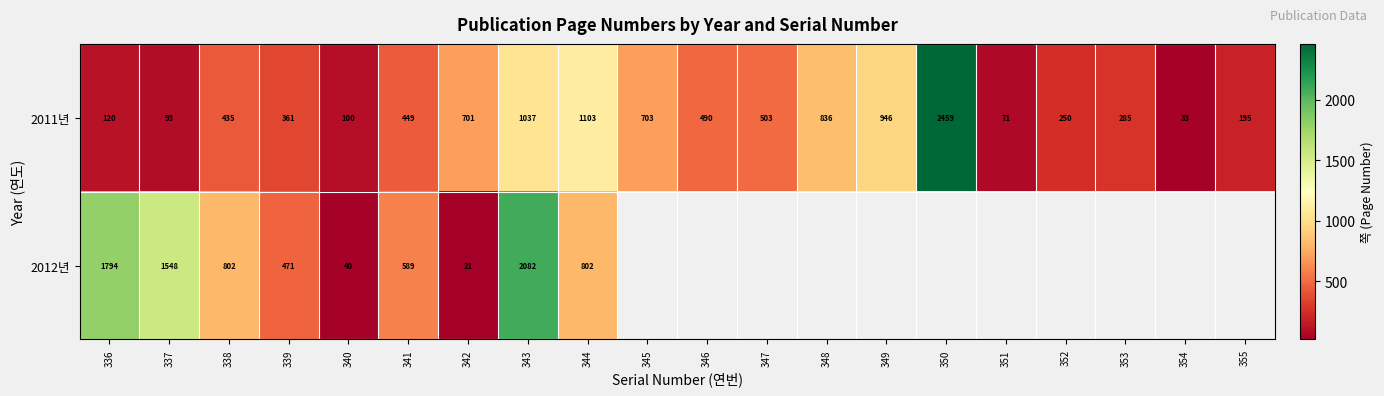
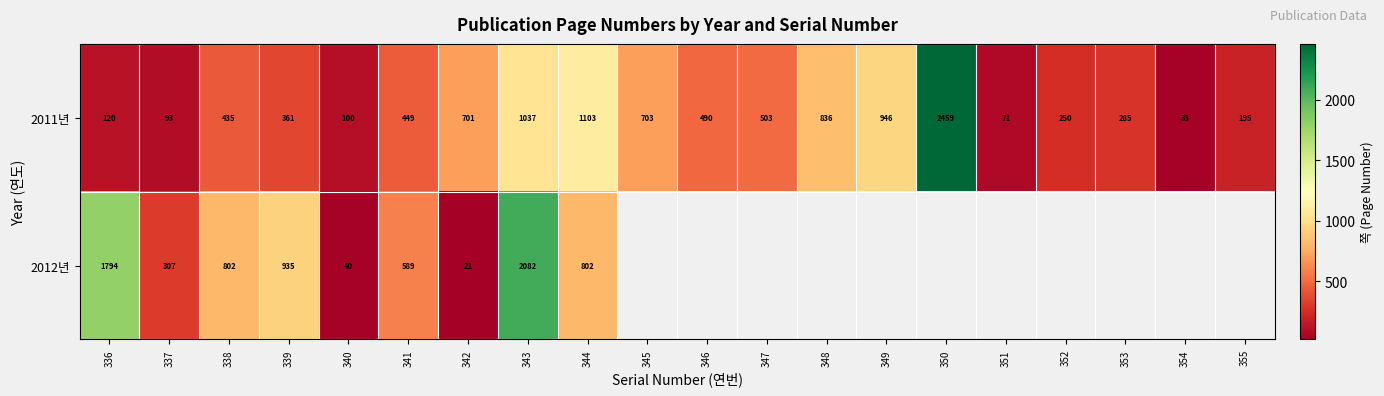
2012년, 337: 1548 -> 307
2012년, 339: 471 -> 935
